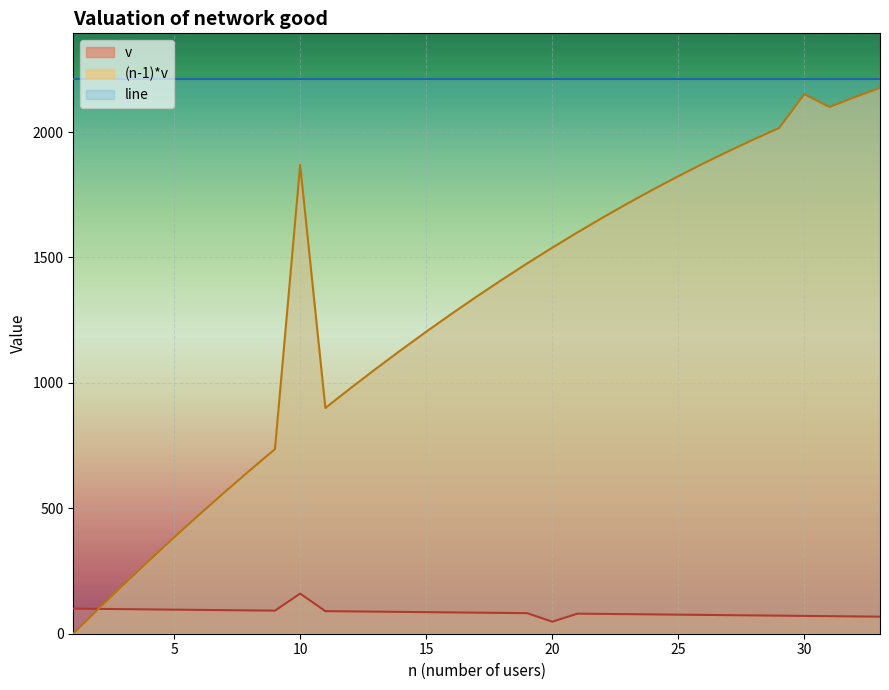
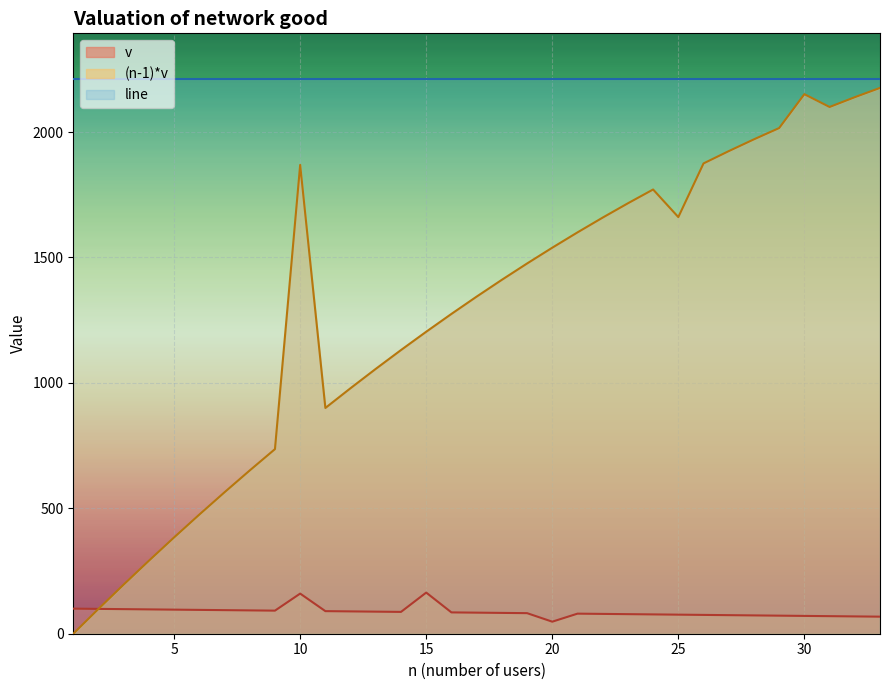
v, 15: 90 -> 160
(n-1)*v, 25: 1820 -> 1660
